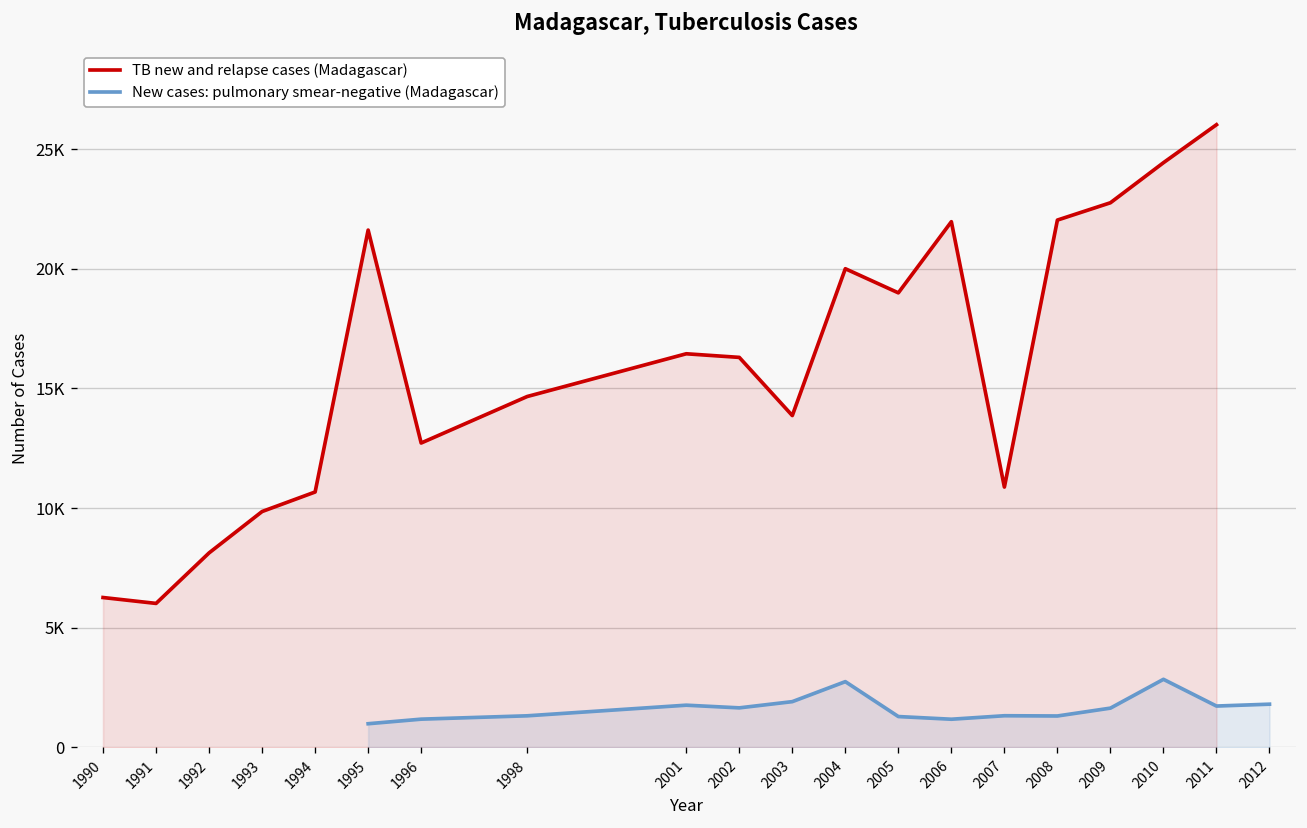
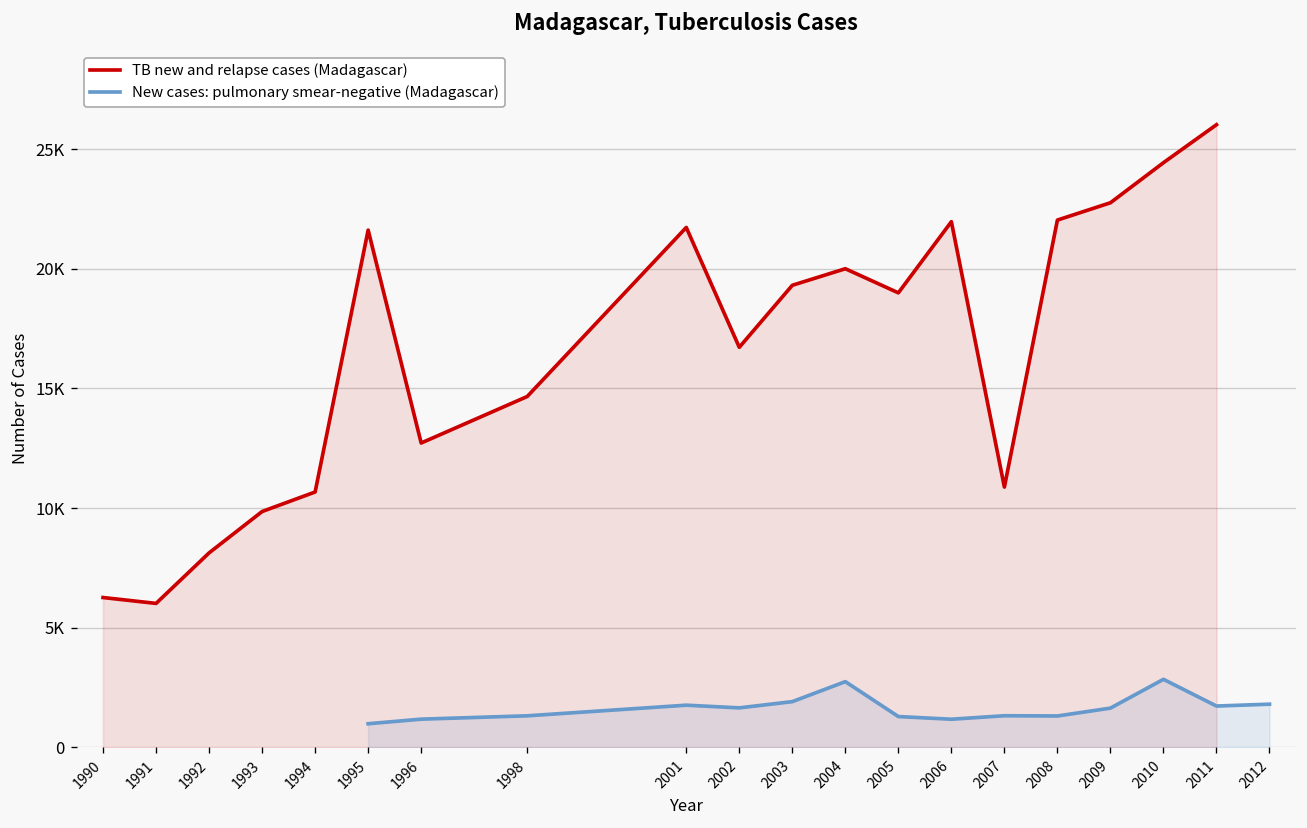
TB new and relapse cases (Madagascar), 2001: 16400 -> 21700
TB new and relapse cases (Madagascar), 2002: 16300 -> 16700
TB new and relapse cases (Madagascar), 2003: 13900 -> 19300
